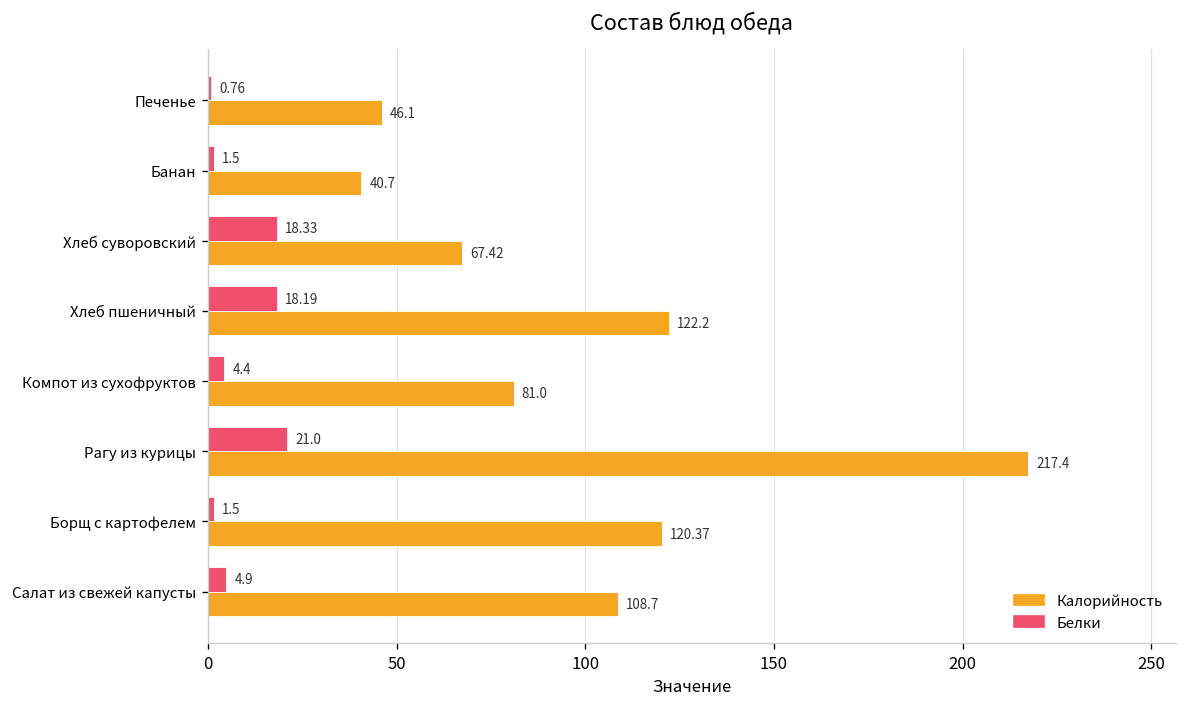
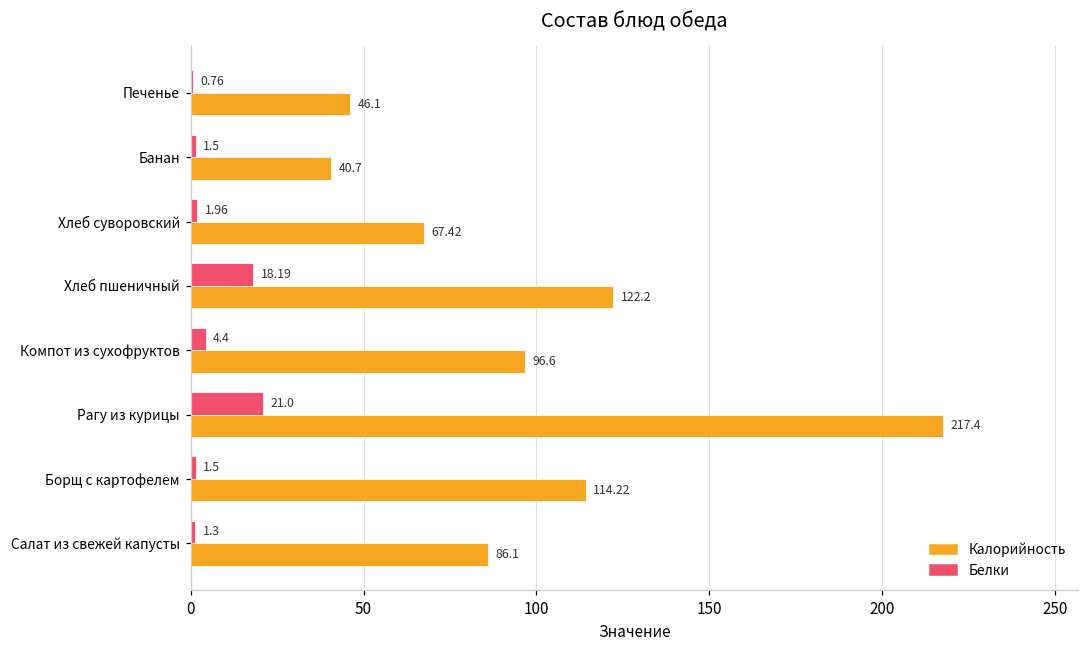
Белки, Хлеб суворовский: 18.33 -> 1.96
Калорийность, Компот из сухофруктов: 81.0 -> 96.6
Калорийность, Борщ с картофелем: 120.37 -> 114.22
Белки, Салат из свежей капусты: 4.9 -> 1.3
Калорийность, Салат из свежей капусты: 108.7 -> 86.1
